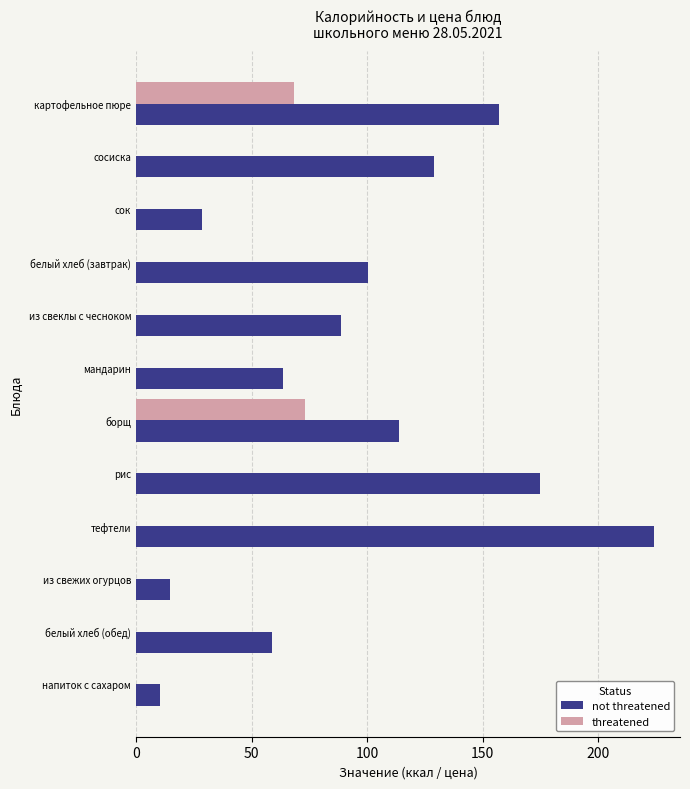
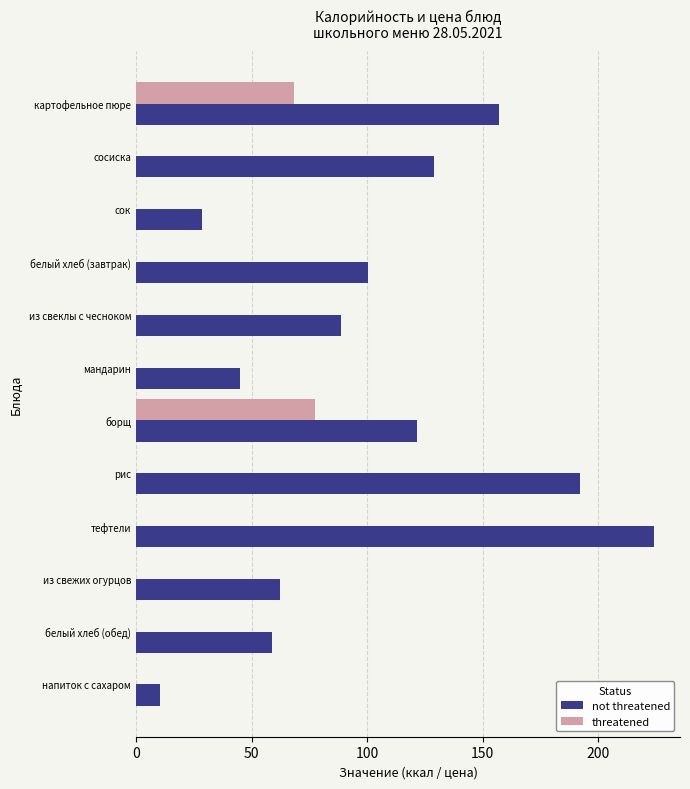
not threatened, мандарин: 64 -> 45
threatened, борщ: 73 -> 78
not threatened, борщ: 114 -> 121
not threatened, рис: 175 -> 192
not threatened, из свежих огурцов: 15 -> 62
